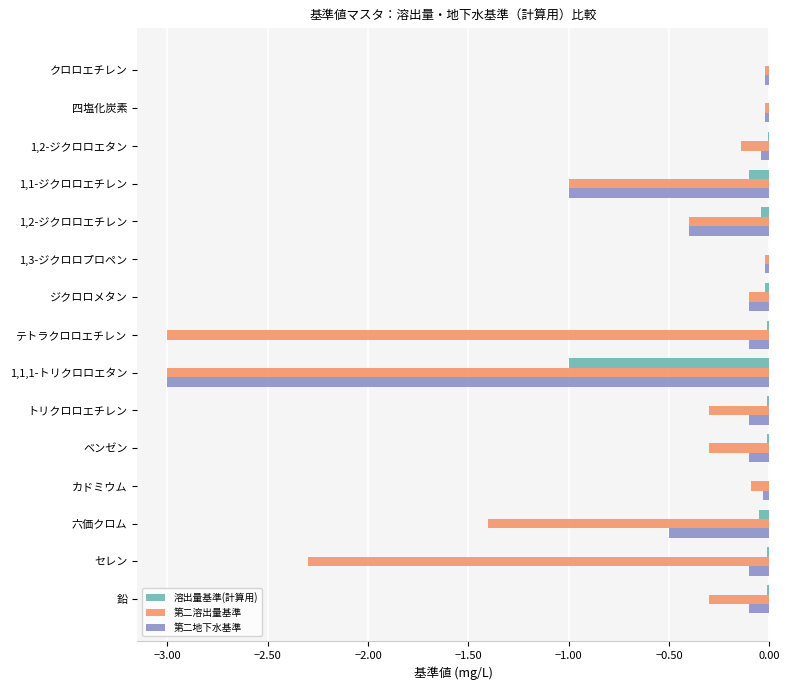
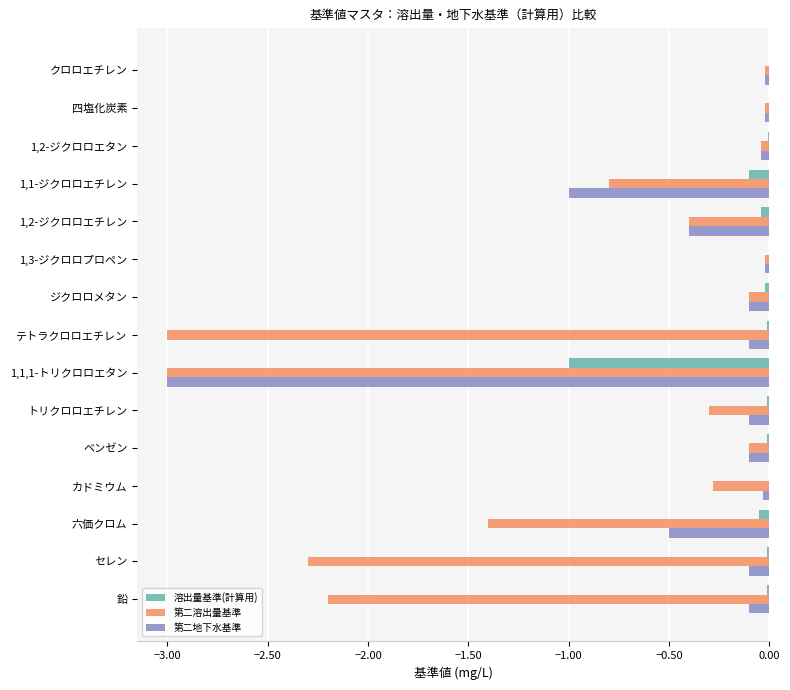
第二溶出量基準, 1,2-ジクロロエタン: -0.14 -> -0.04
第二溶出量基準, 1,1-ジクロロエチレン: -1.00 -> -0.80
第二溶出量基準, ベンゼン: -0.30 -> -0.10
第二溶出量基準, カドミウム: -0.09 -> -0.28
第二溶出量基準, 鉛: -0.30 -> -2.20
